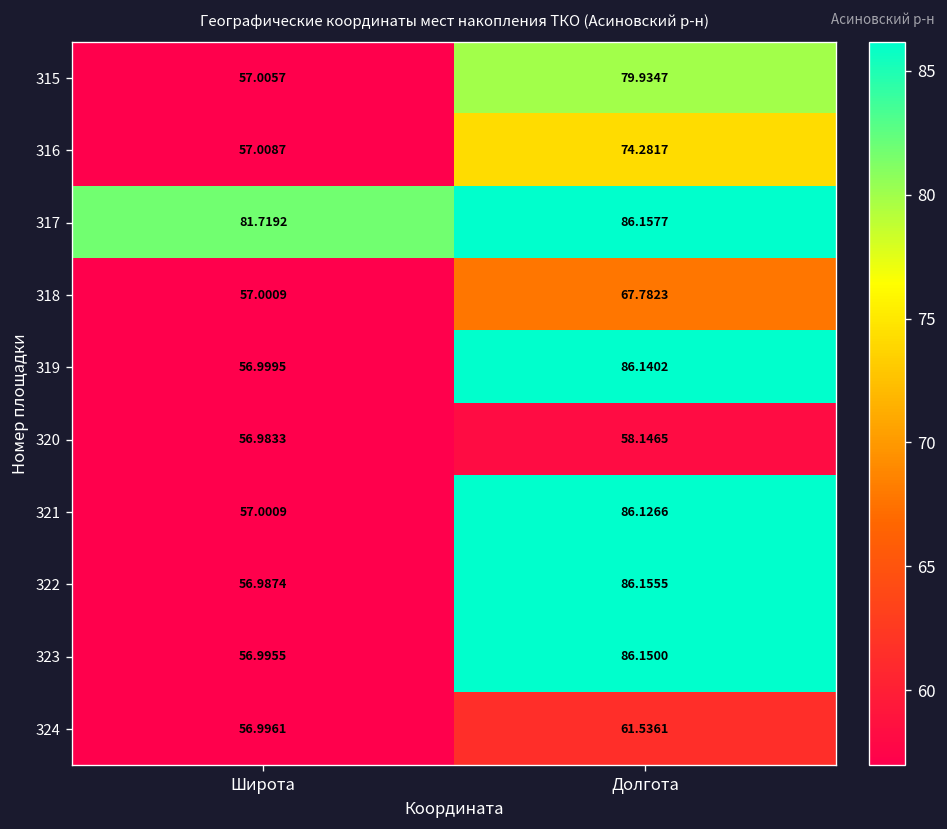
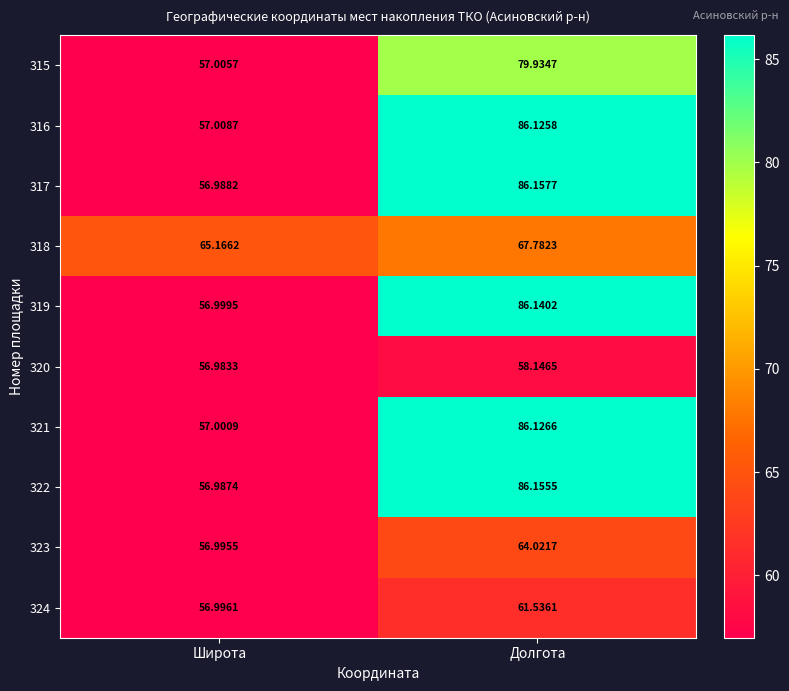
316, Долгота: 74.2817 -> 86.1258
317, Широта: 81.7192 -> 56.9882
318, Широта: 57.0009 -> 65.1662
323, Долгота: 86.1500 -> 64.0217
